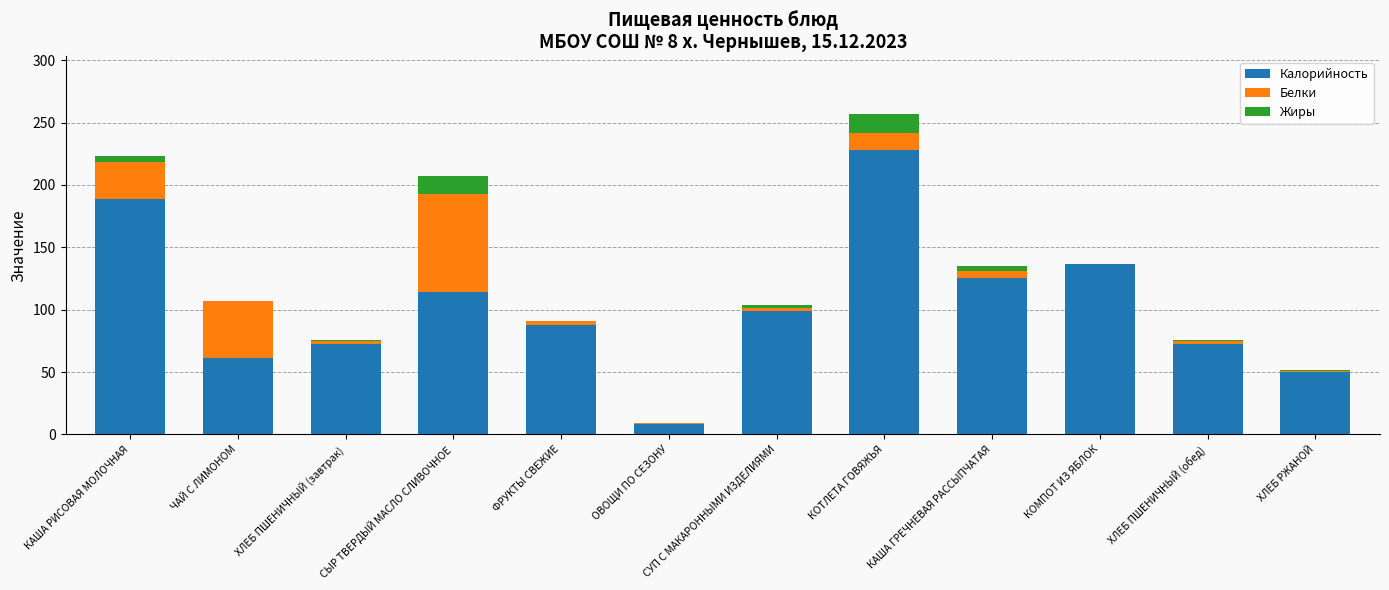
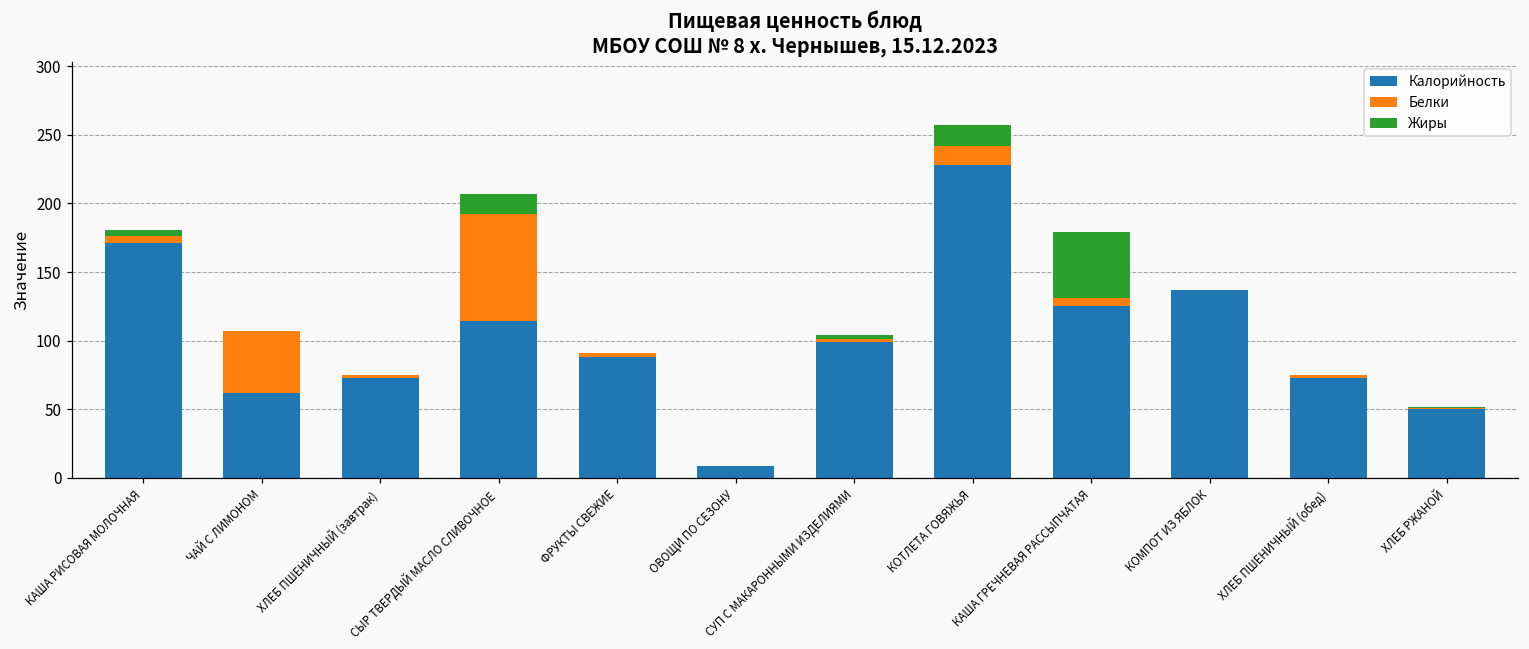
Калорийность, КАША РИСОВАЯ МОЛОЧНАЯ: 189 -> 171
Белки, КАША РИСОВАЯ МОЛОЧНАЯ: 30 -> 5
Жиры, КАША ГРЕЧНЕВАЯ РАССЫПЧАТАЯ: 4 -> 48
